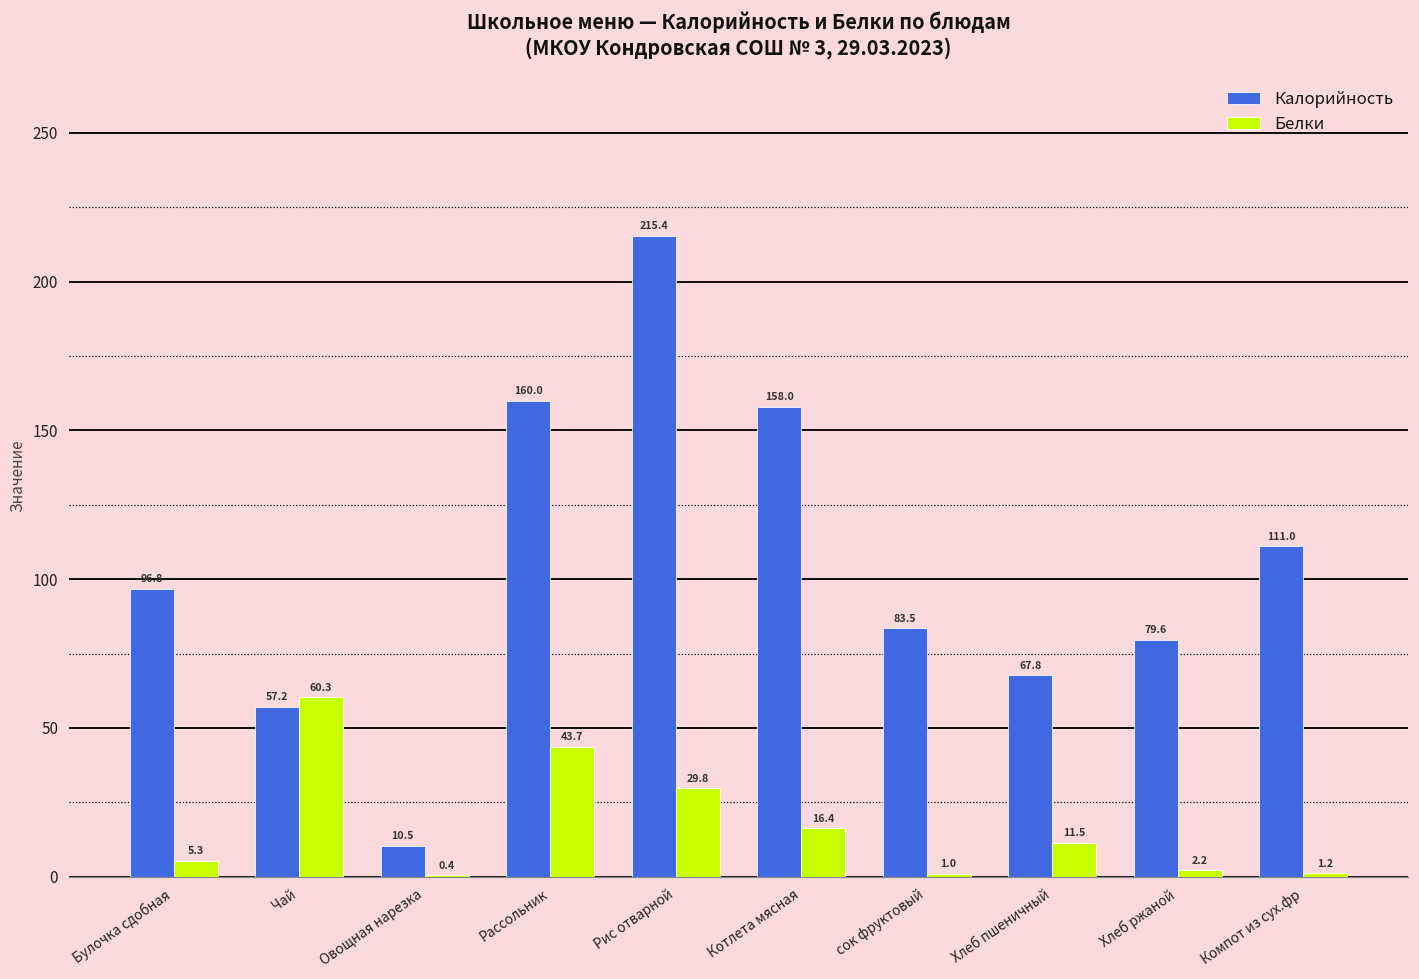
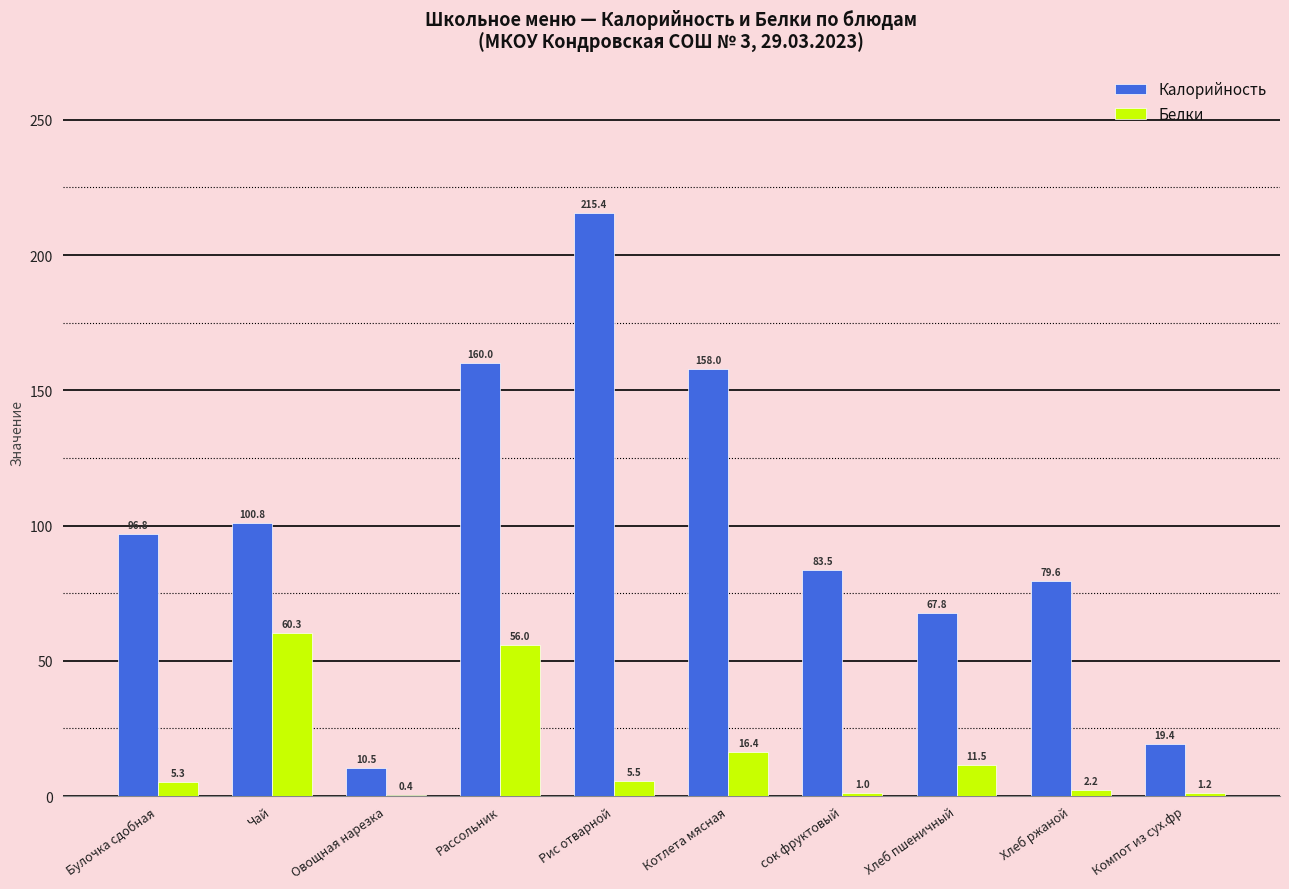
Калорийность, Чай: 57.2 -> 100.8
Белки, Рассольник: 43.7 -> 56.0
Белки, Рис отварной: 29.8 -> 5.5
Калорийность, Компот из сух.фр: 111.0 -> 19.4
